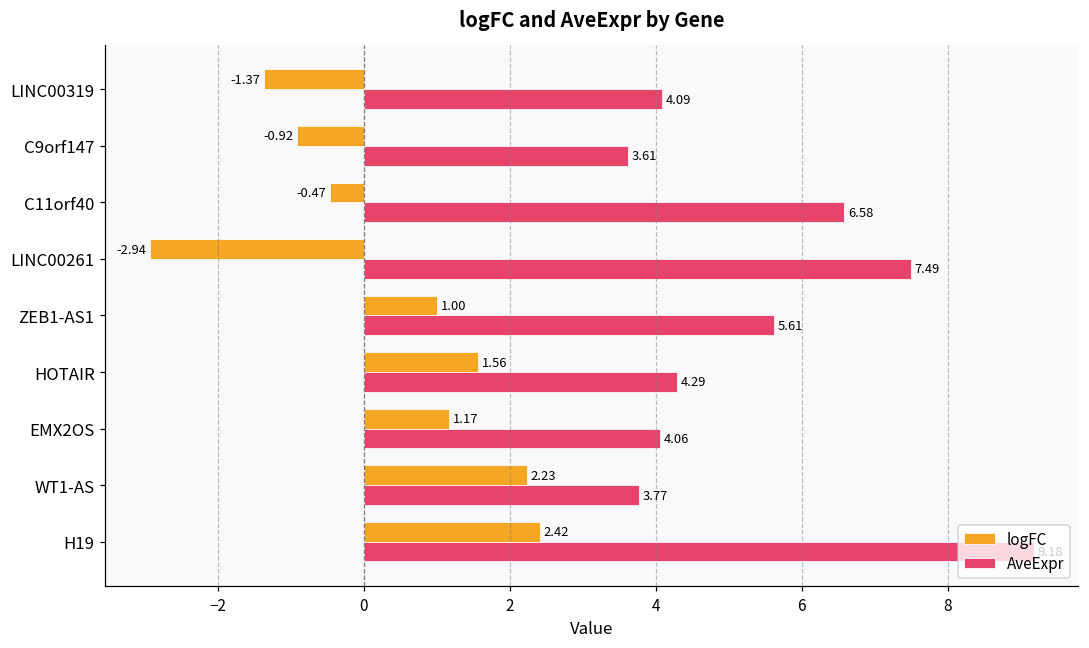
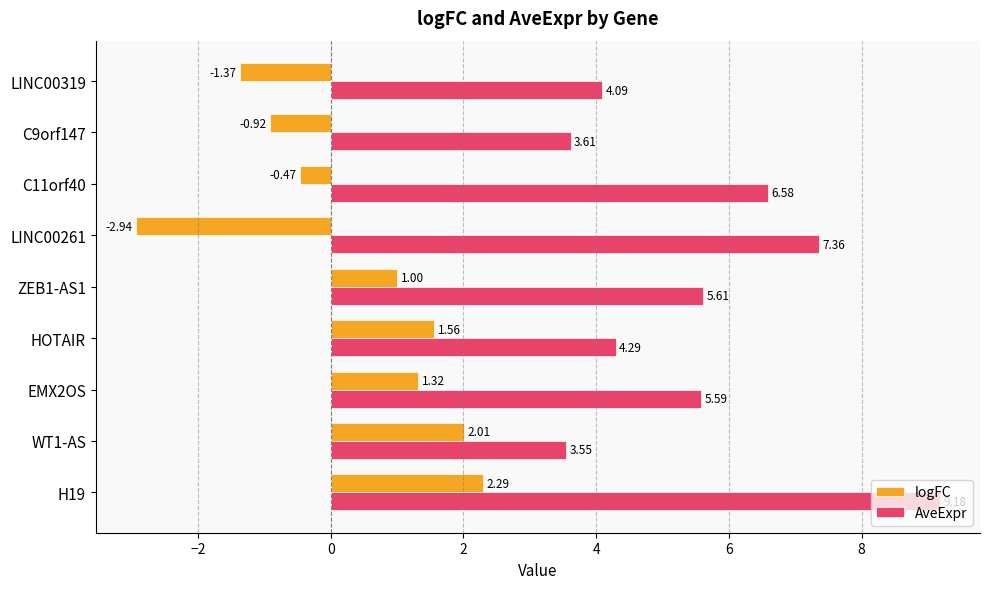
AveExpr, LINC00261: 7.49 -> 7.36
logFC, EMX2OS: 1.17 -> 1.32
AveExpr, EMX2OS: 4.06 -> 5.59
logFC, WT1-AS: 2.23 -> 2.01
AveExpr, WT1-AS: 3.77 -> 3.55
logFC, H19: 2.42 -> 2.29
